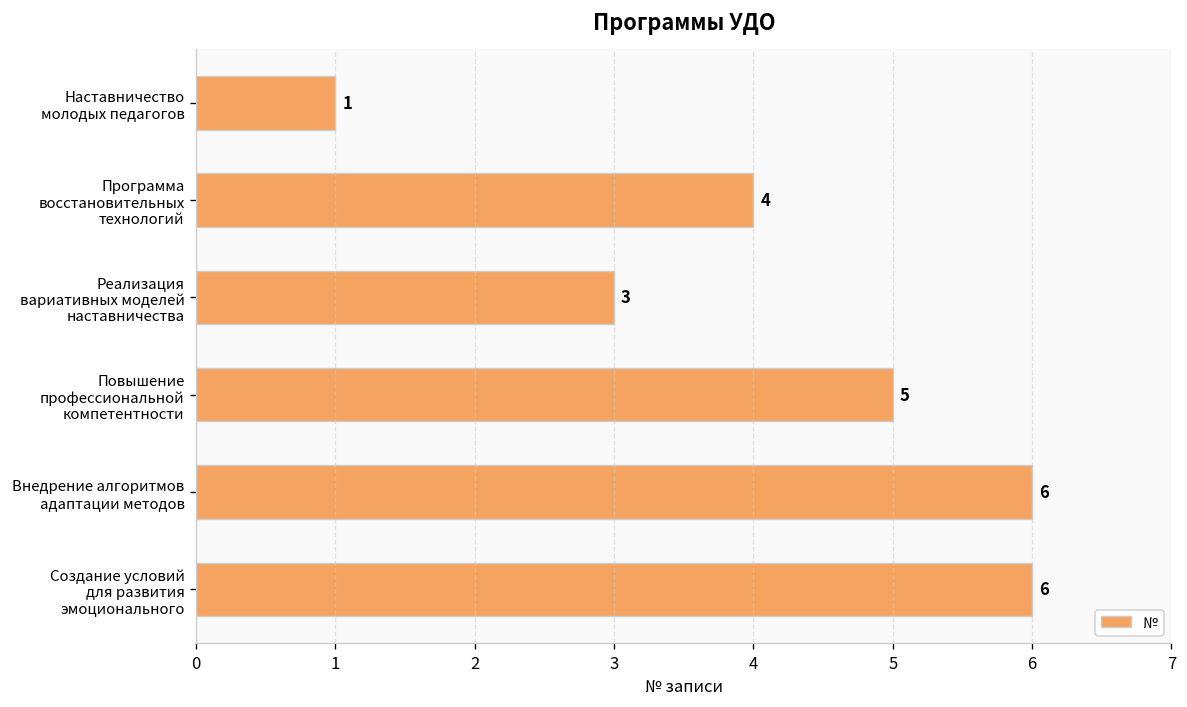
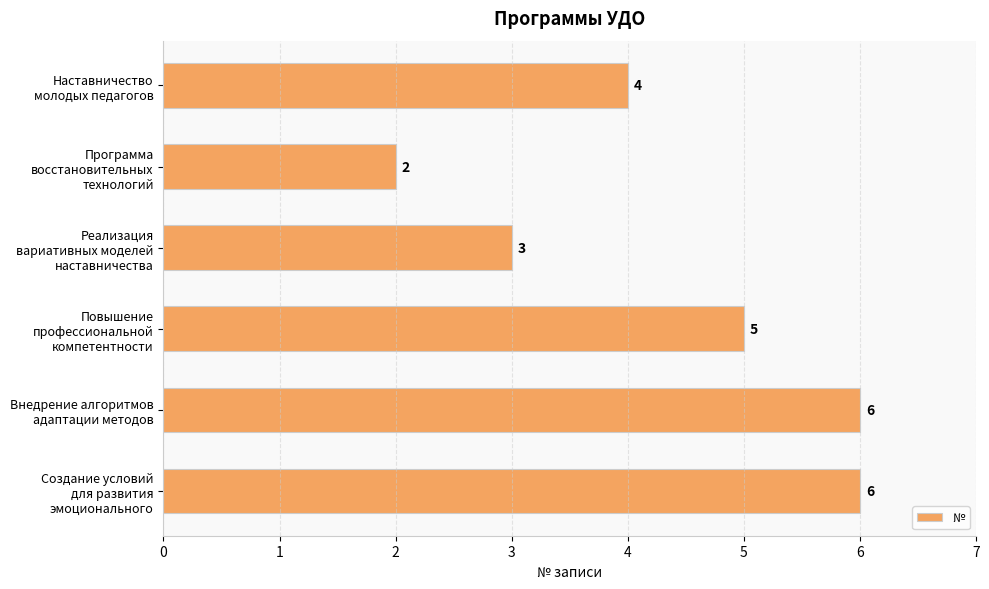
Наставничество молодых педагогов: 1 -> 4
Программа восстановительных технологий: 4 -> 2
